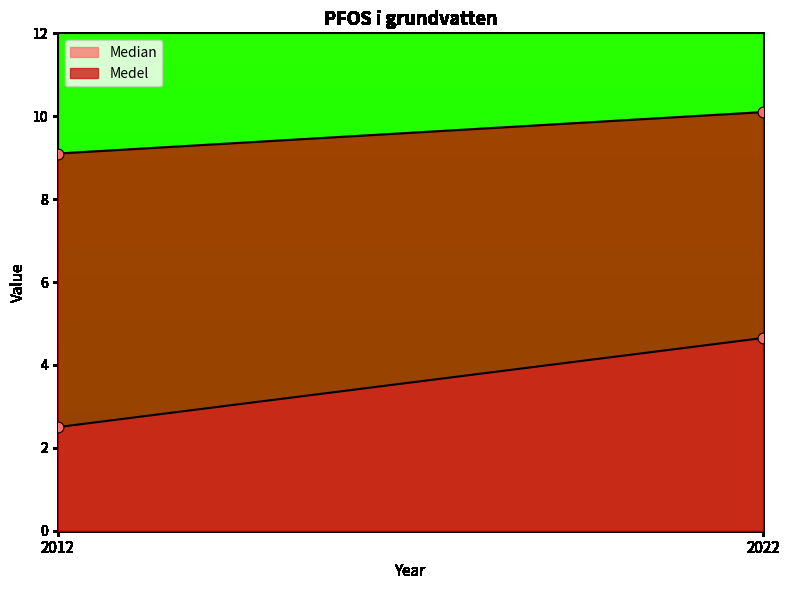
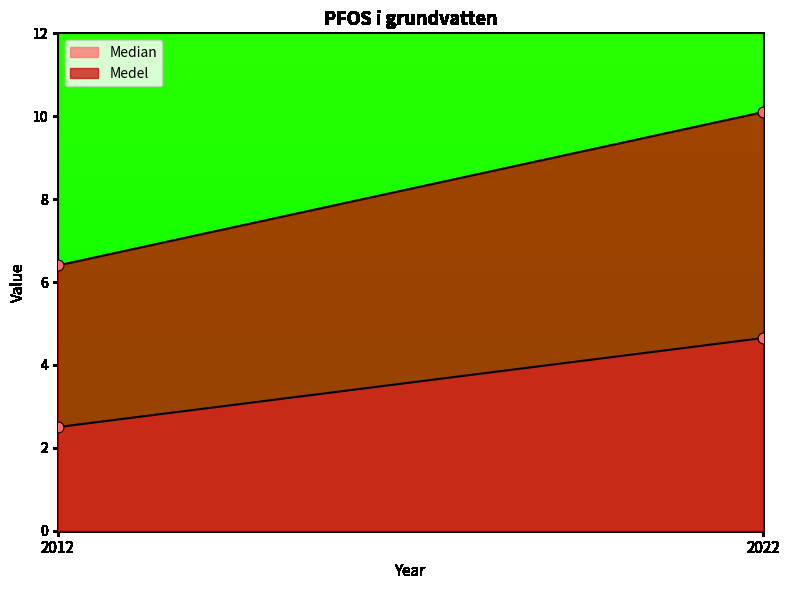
Medel, 2012: 9.1 -> 6.4
